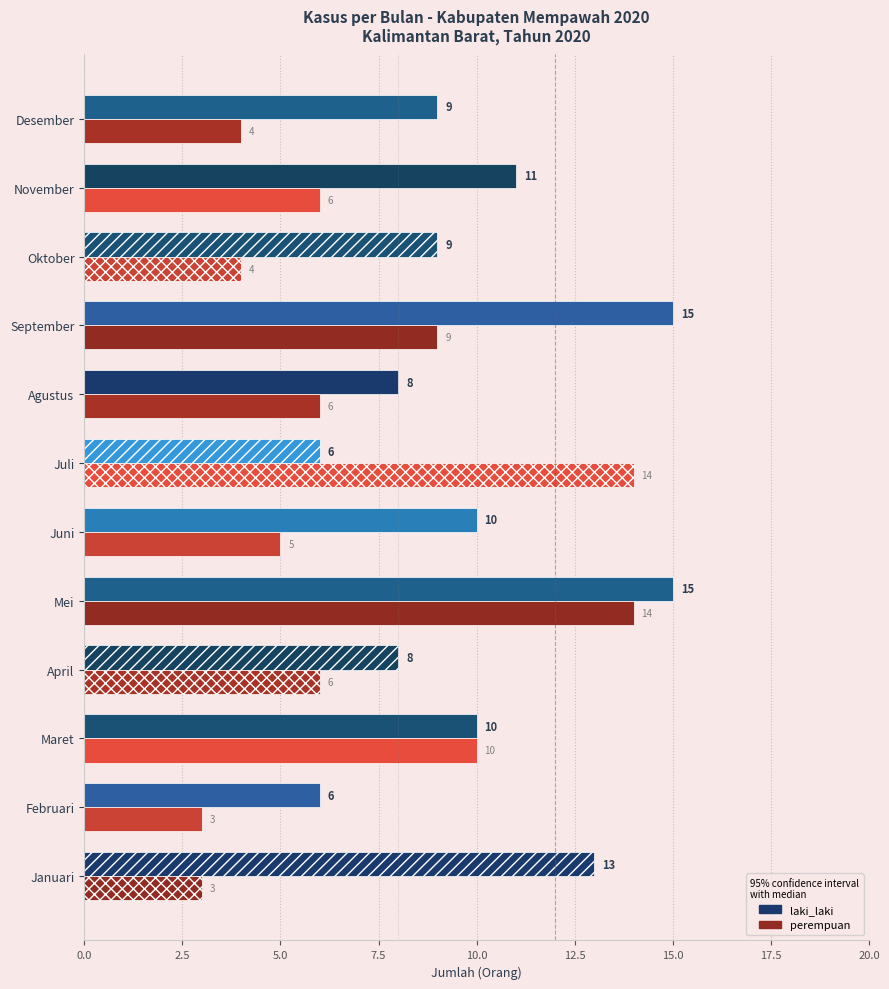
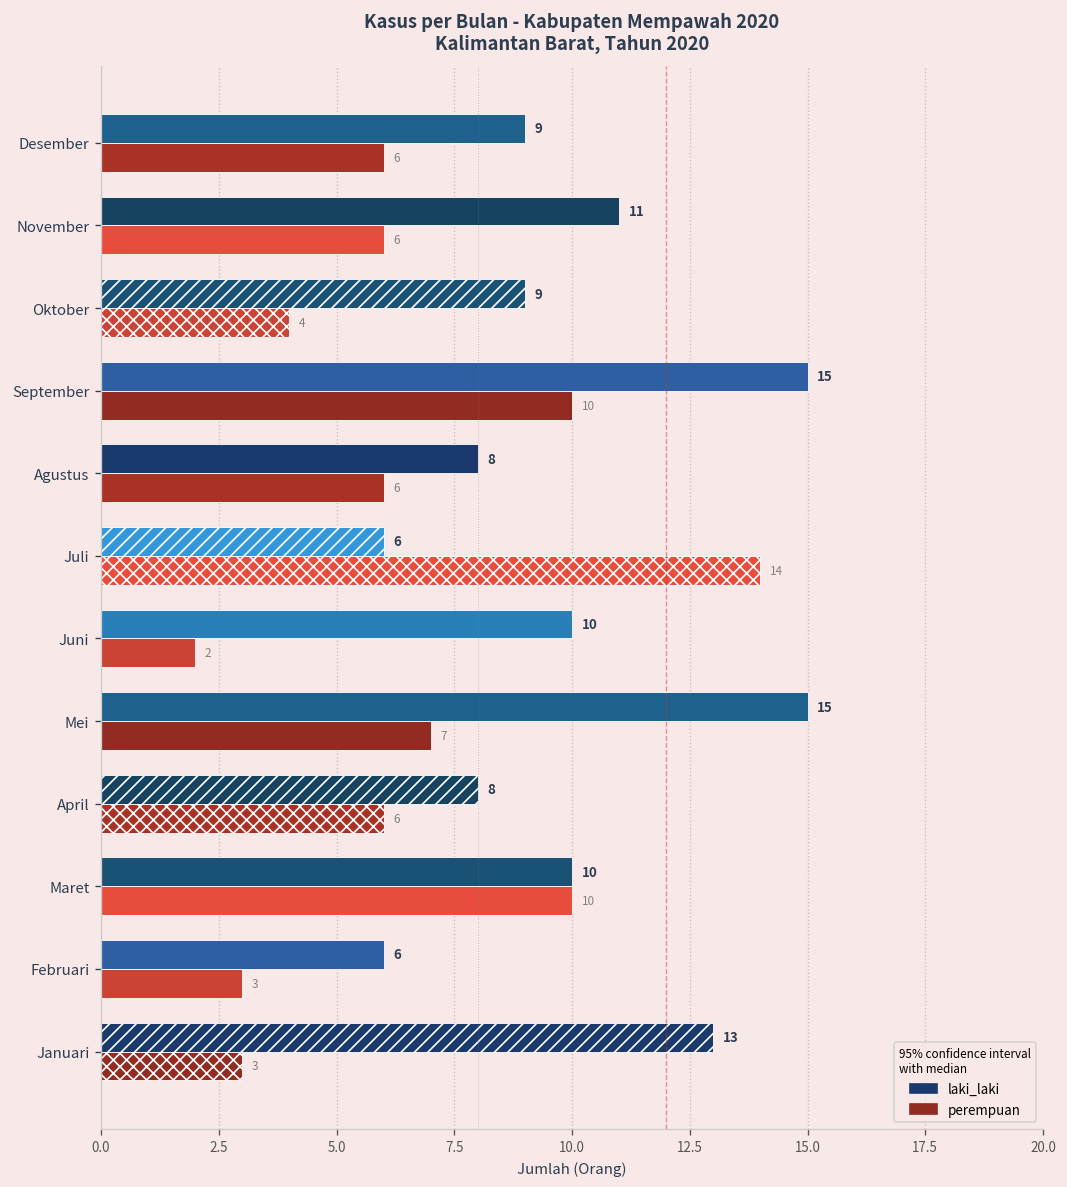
perempuan, Desember: 4 -> 6
perempuan, September: 9 -> 10
perempuan, Juni: 5 -> 2
perempuan, Mei: 14 -> 7
